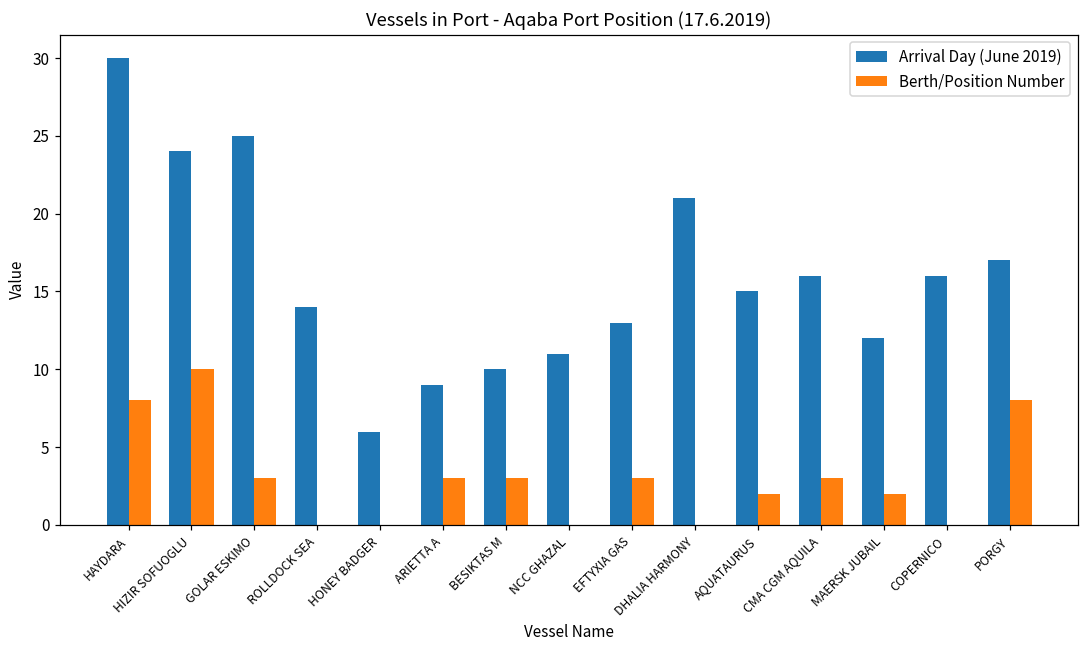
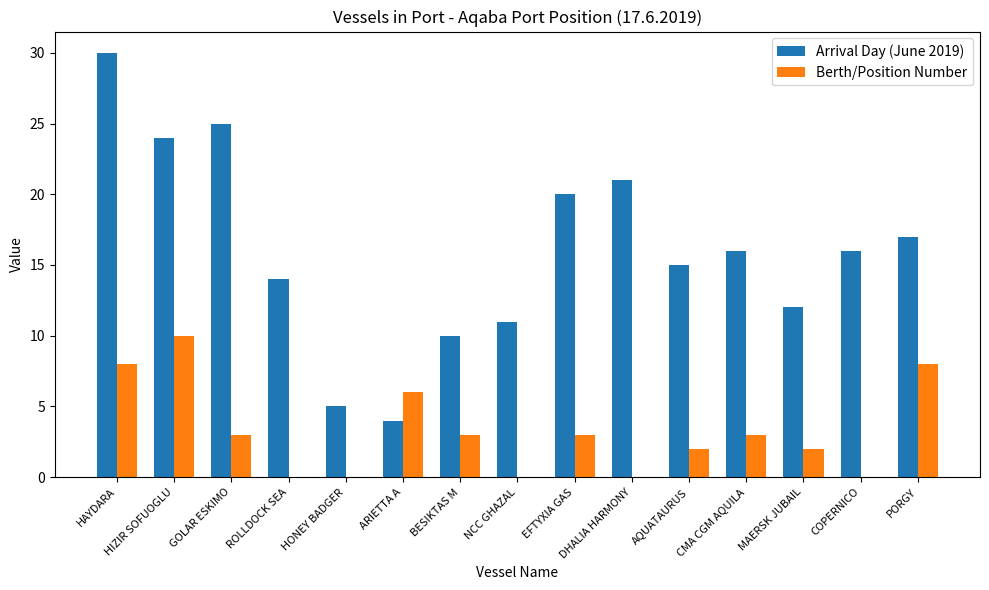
Arrival Day (June 2019), HONEY BADGER: 6 -> 5
Arrival Day (June 2019), ARIETTA A: 9 -> 4
Berth/Position Number, ARIETTA A: 3 -> 6
Arrival Day (June 2019), EFTYXIA GAS: 13 -> 20
